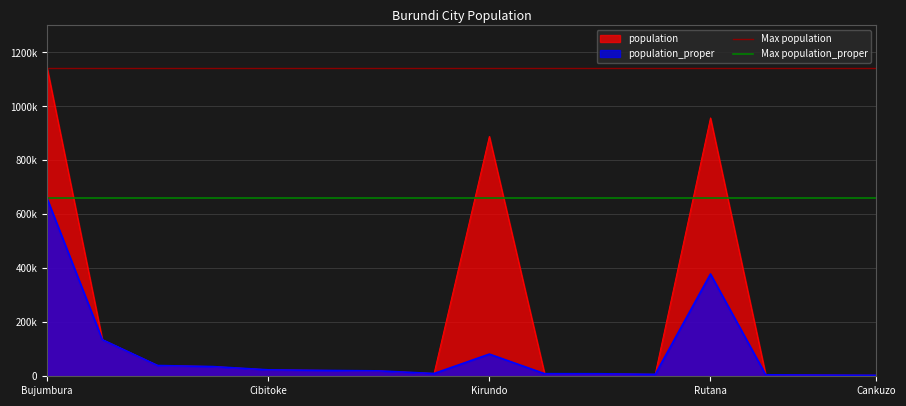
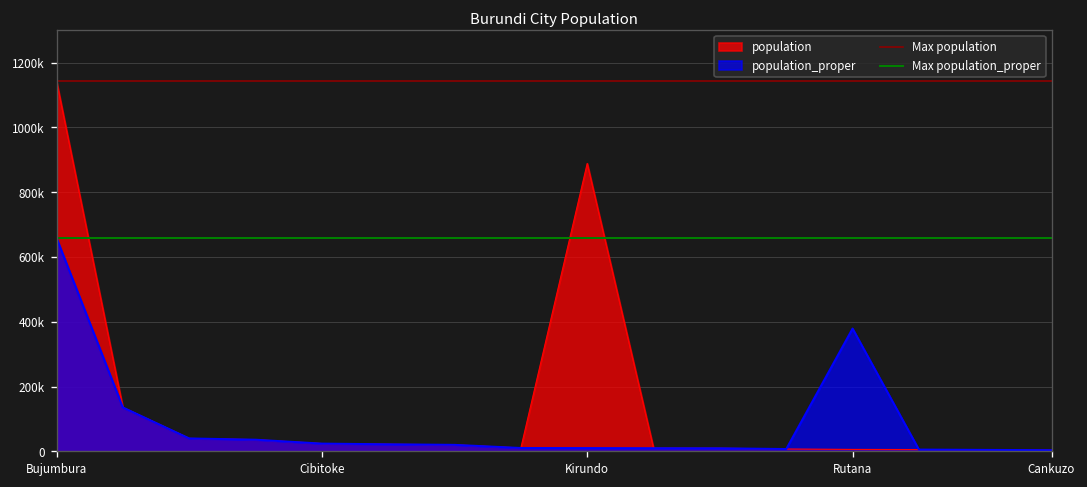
population_proper, Kirundo: 80000 -> 10000
population, Rutana: 960000 -> 10000
